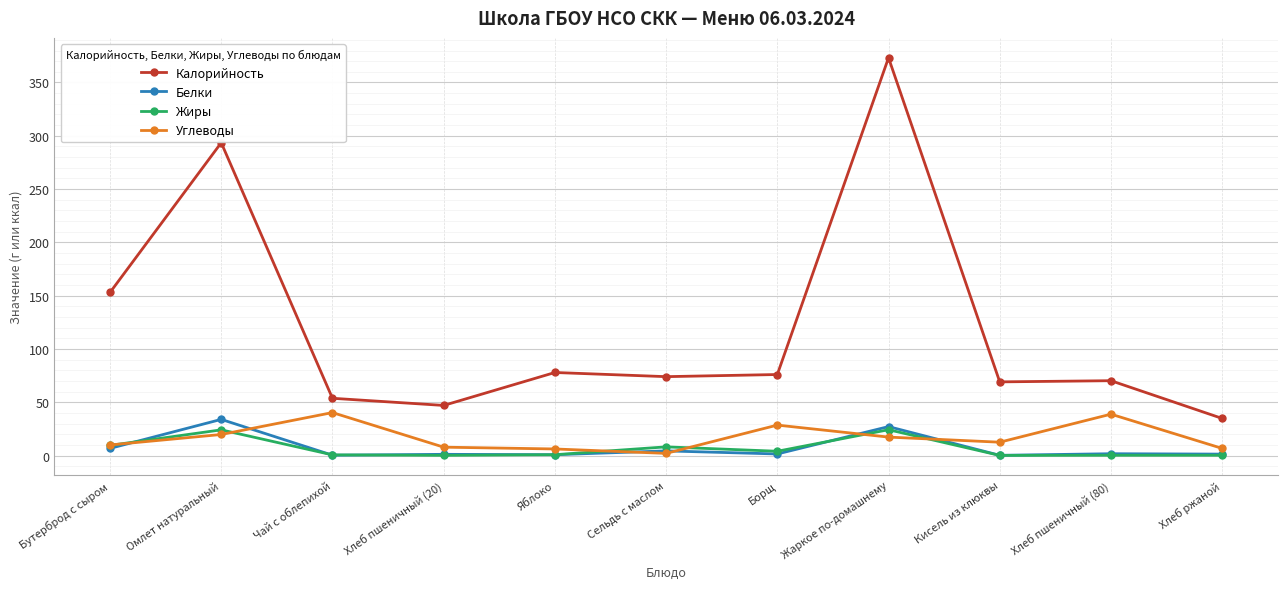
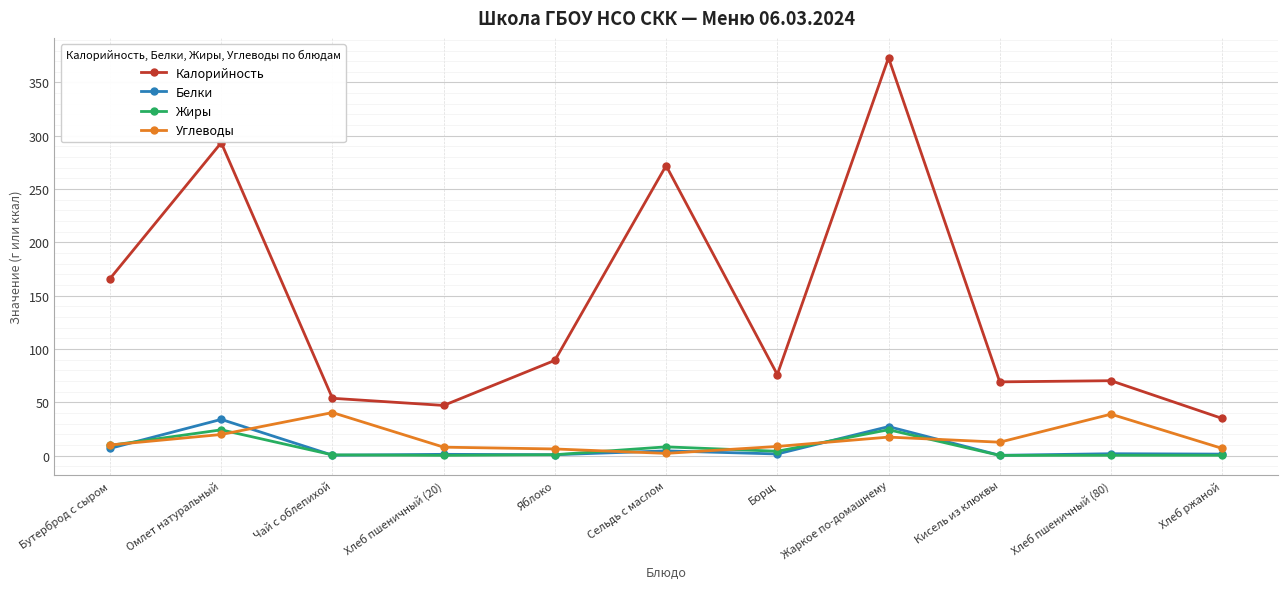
Калорийность, Бутерброд с сыром: 153 -> 166
Калорийность, Яблоко: 78 -> 89
Калорийность, Сельдь с маслом: 74 -> 272
Углеводы, Борщ: 29 -> 9
